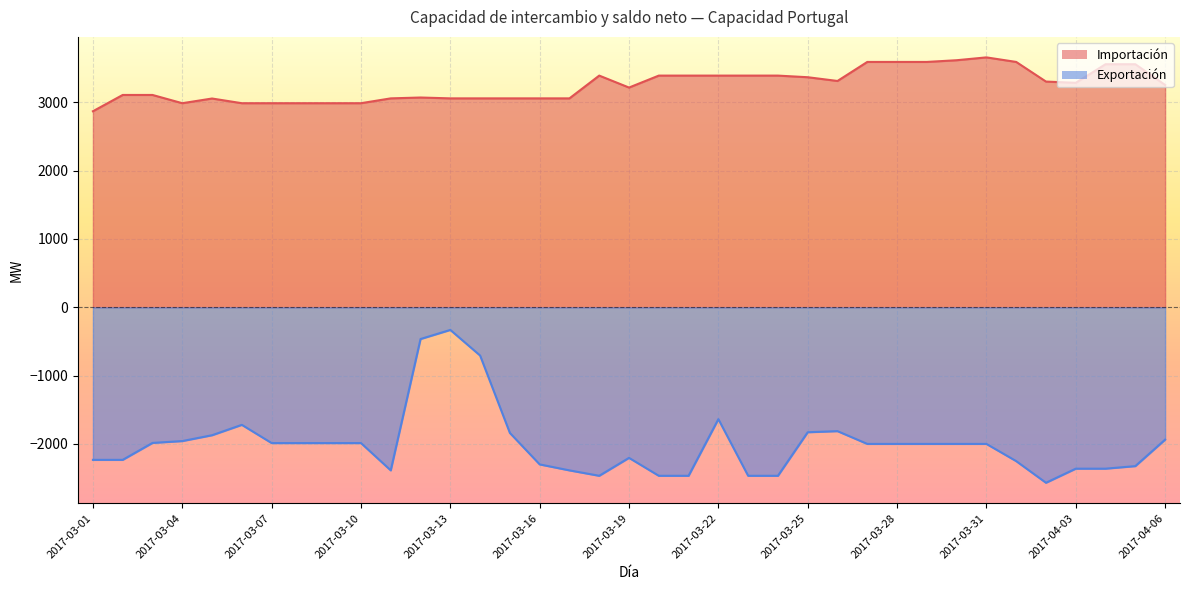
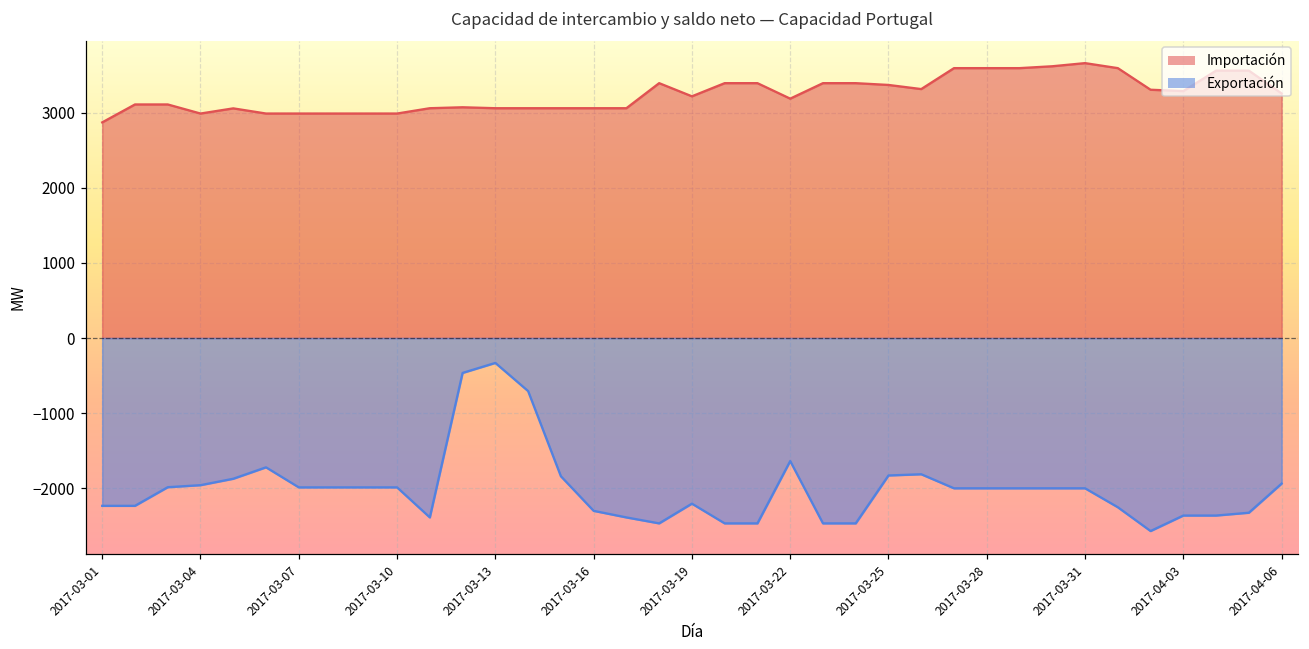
Importación, 2017-03-22: 3400 -> 3200
